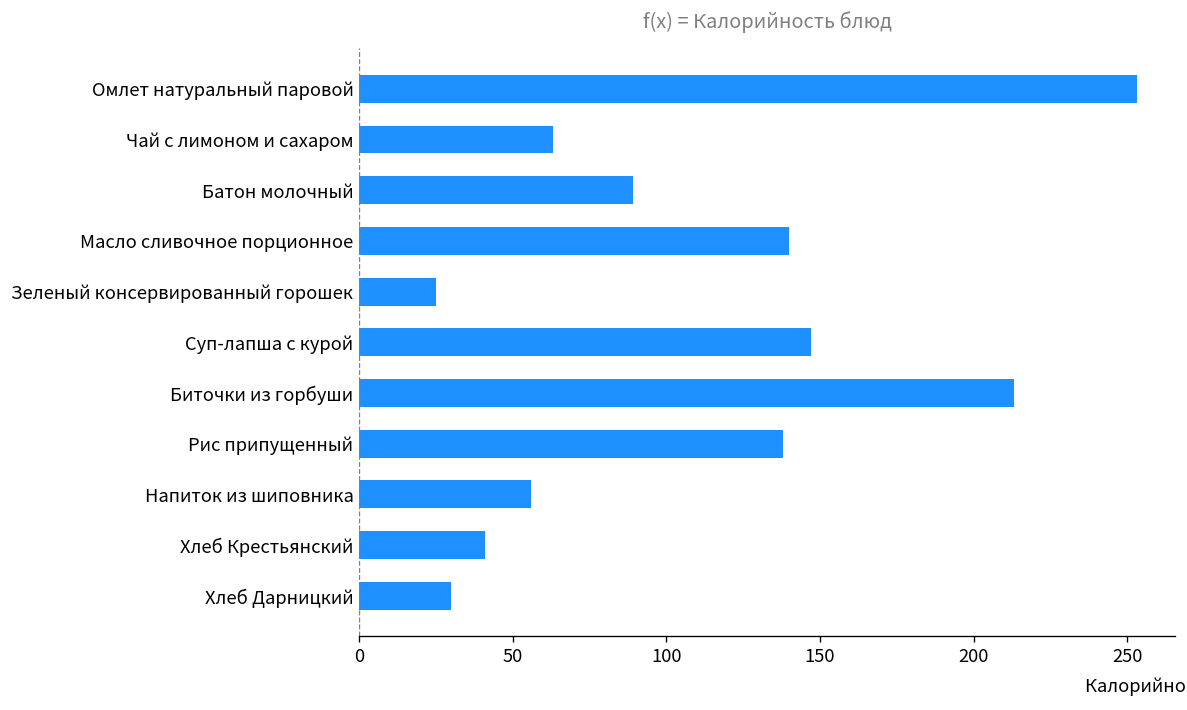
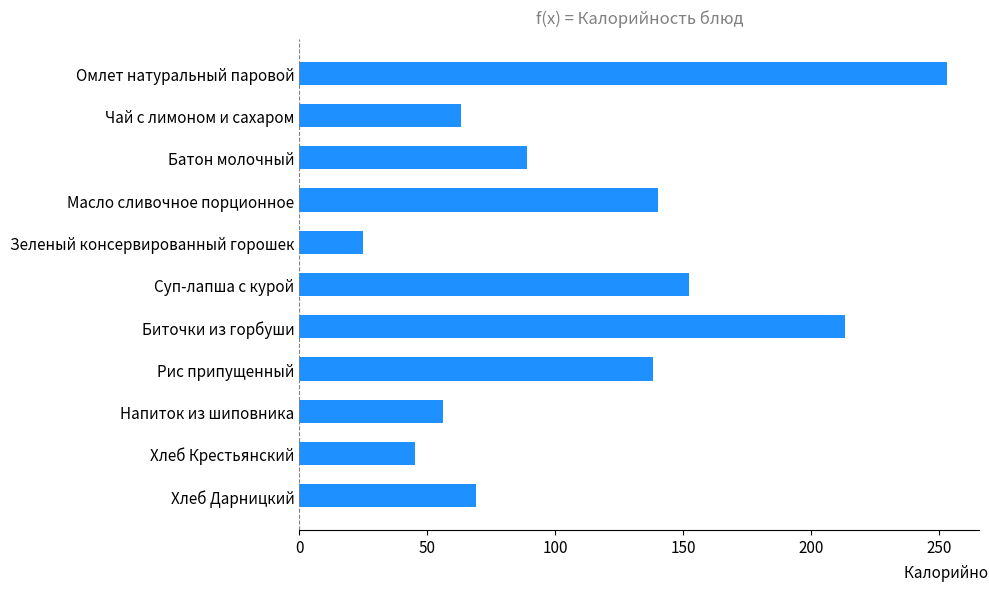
Суп-лапша с курой: 147 -> 152
Хлеб Крестьянский: 41 -> 45
Хлеб Дарницкий: 30 -> 69
